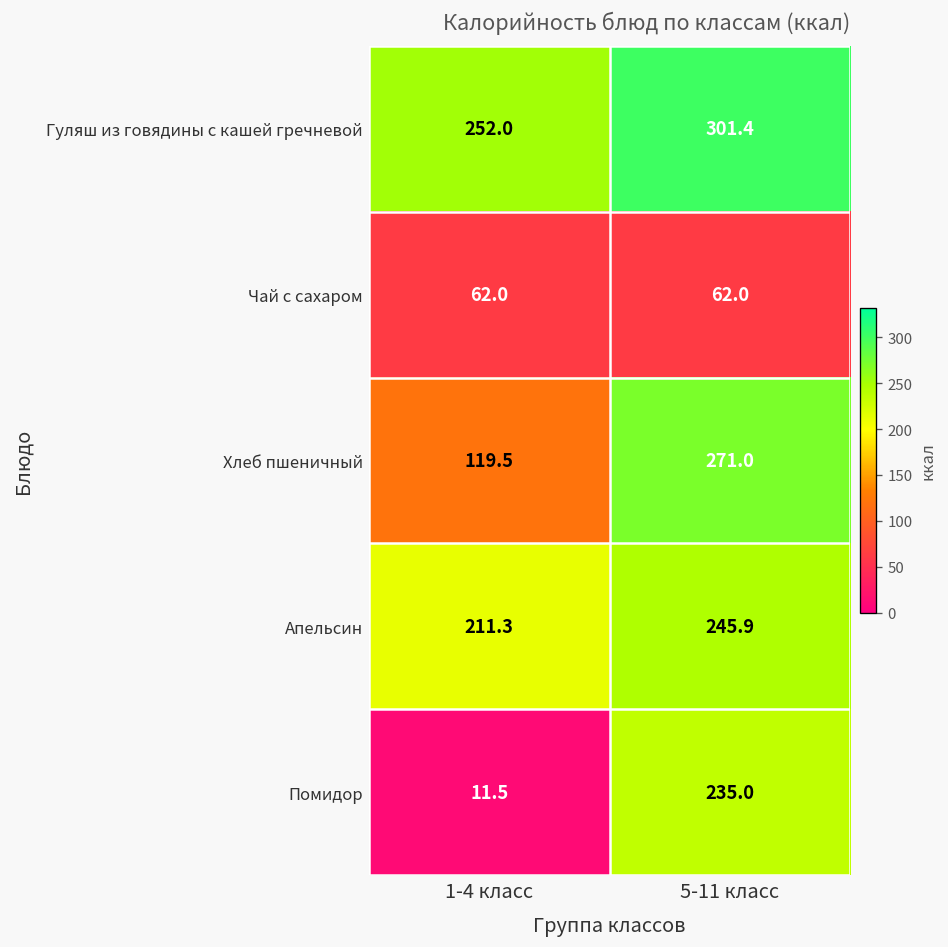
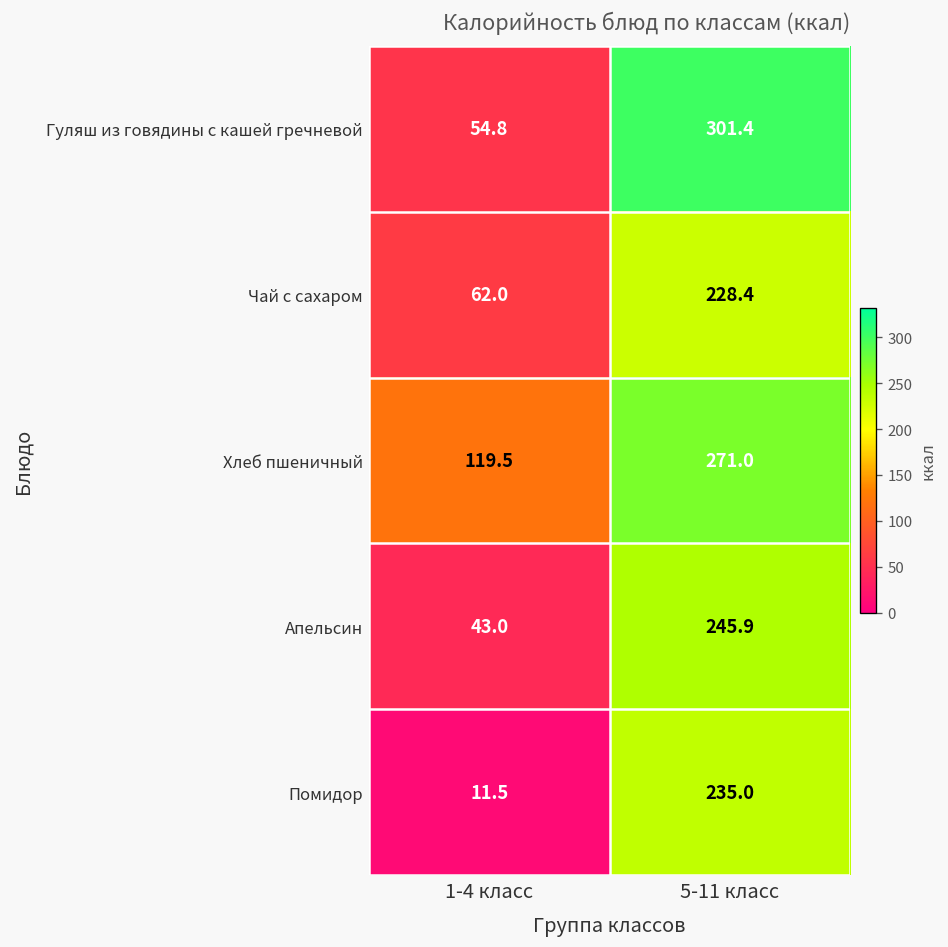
Гуляш из говядины с кашей гречневой, 1-4 класс: 252.0 -> 54.8
Чай с сахаром, 5-11 класс: 62.0 -> 228.4
Апельсин, 1-4 класс: 211.3 -> 43.0
